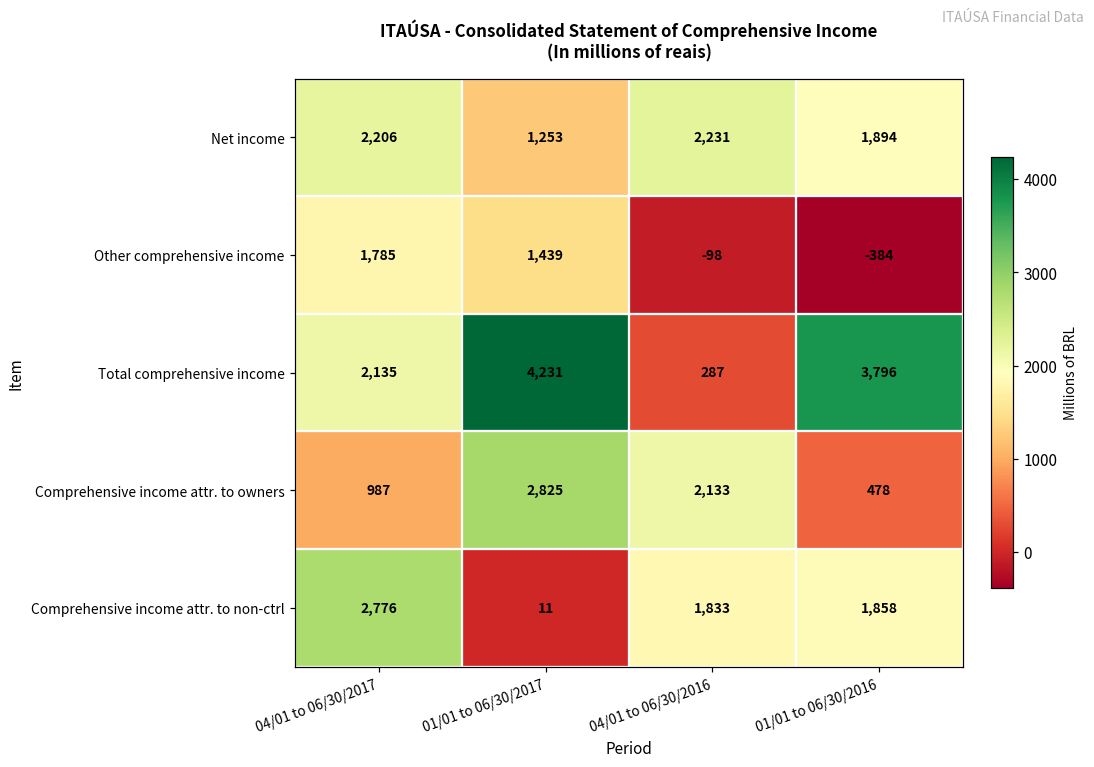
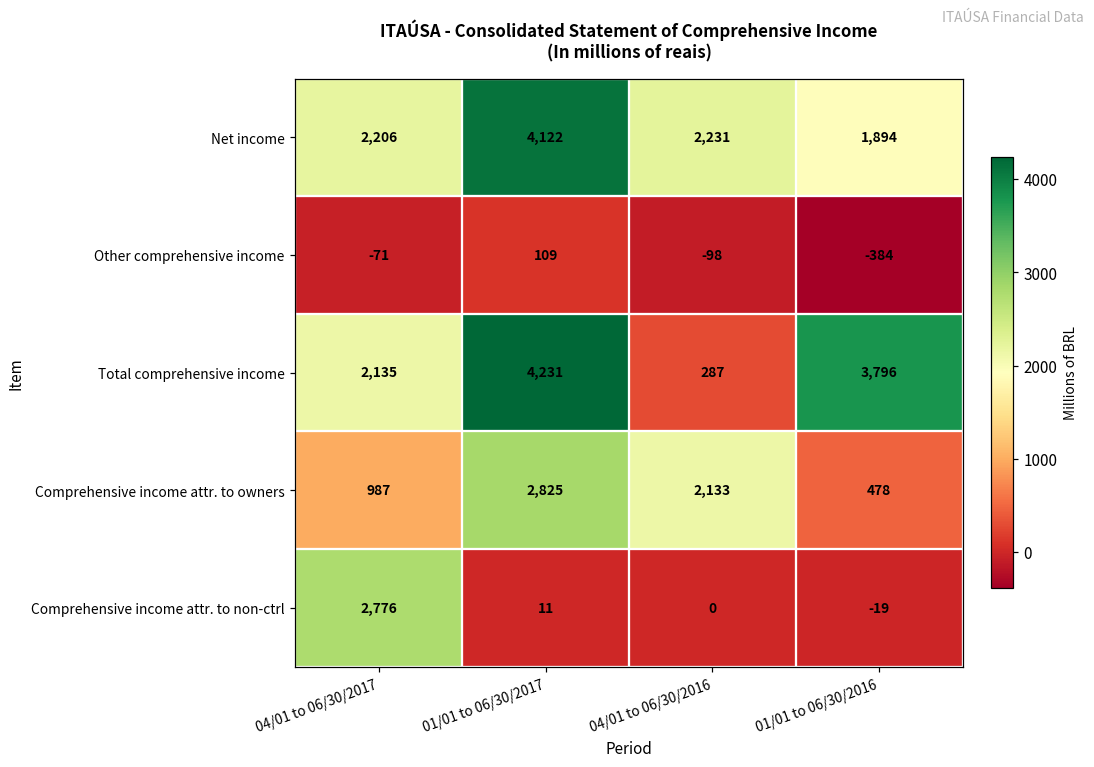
Net income, 01/01 to 06/30/2017: 1,253 -> 4,122
Other comprehensive income, 04/01 to 06/30/2017: 1,785 -> -71
Other comprehensive income, 01/01 to 06/30/2017: 1,439 -> 109
Comprehensive income attr. to non-ctrl, 04/01 to 06/30/2016: 1,833 -> 0
Comprehensive income attr. to non-ctrl, 01/01 to 06/30/2016: 1,858 -> -19
